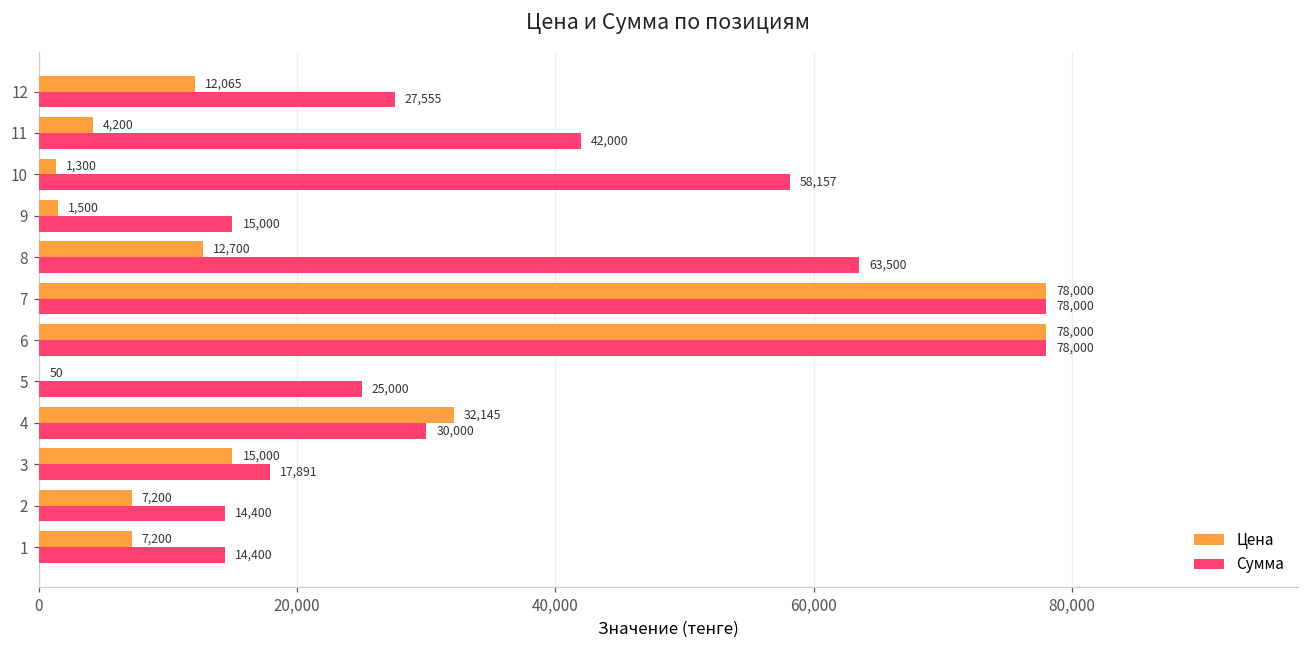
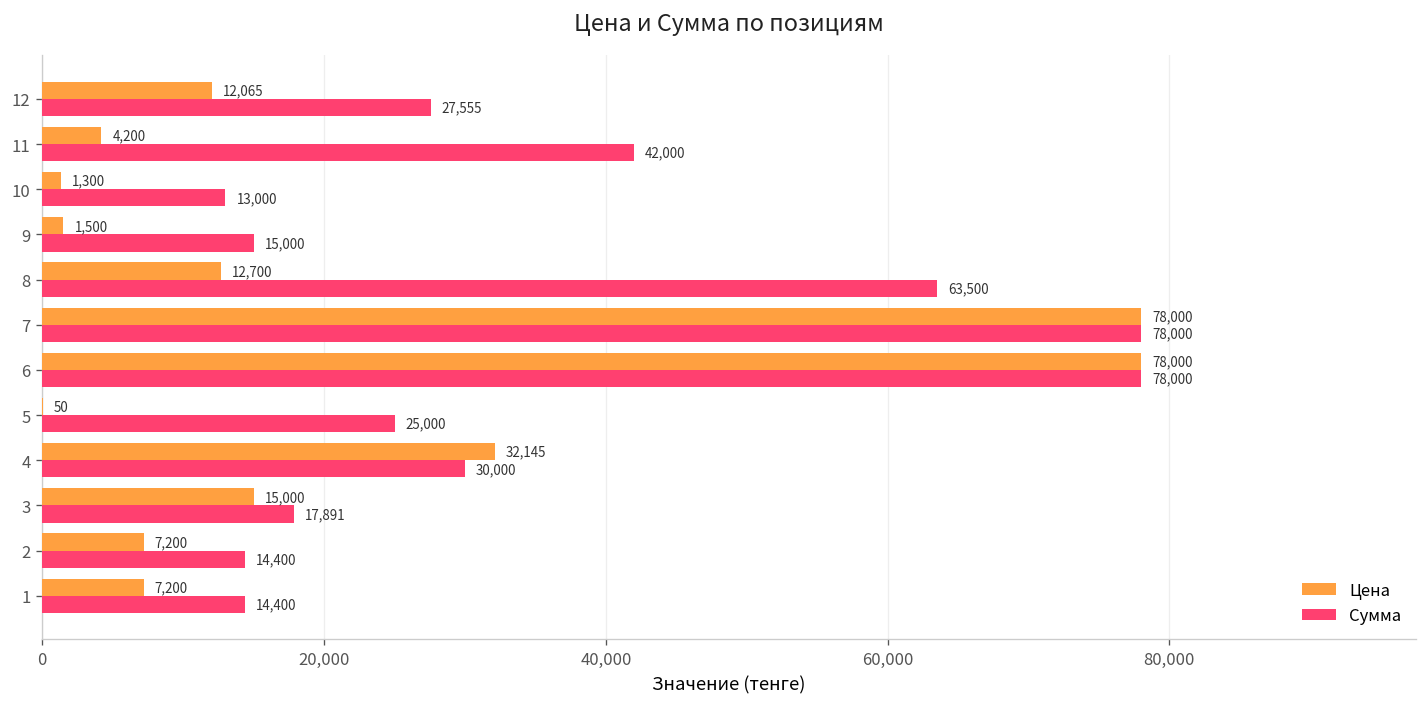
Сумма, 10: 58,157 -> 13,000
